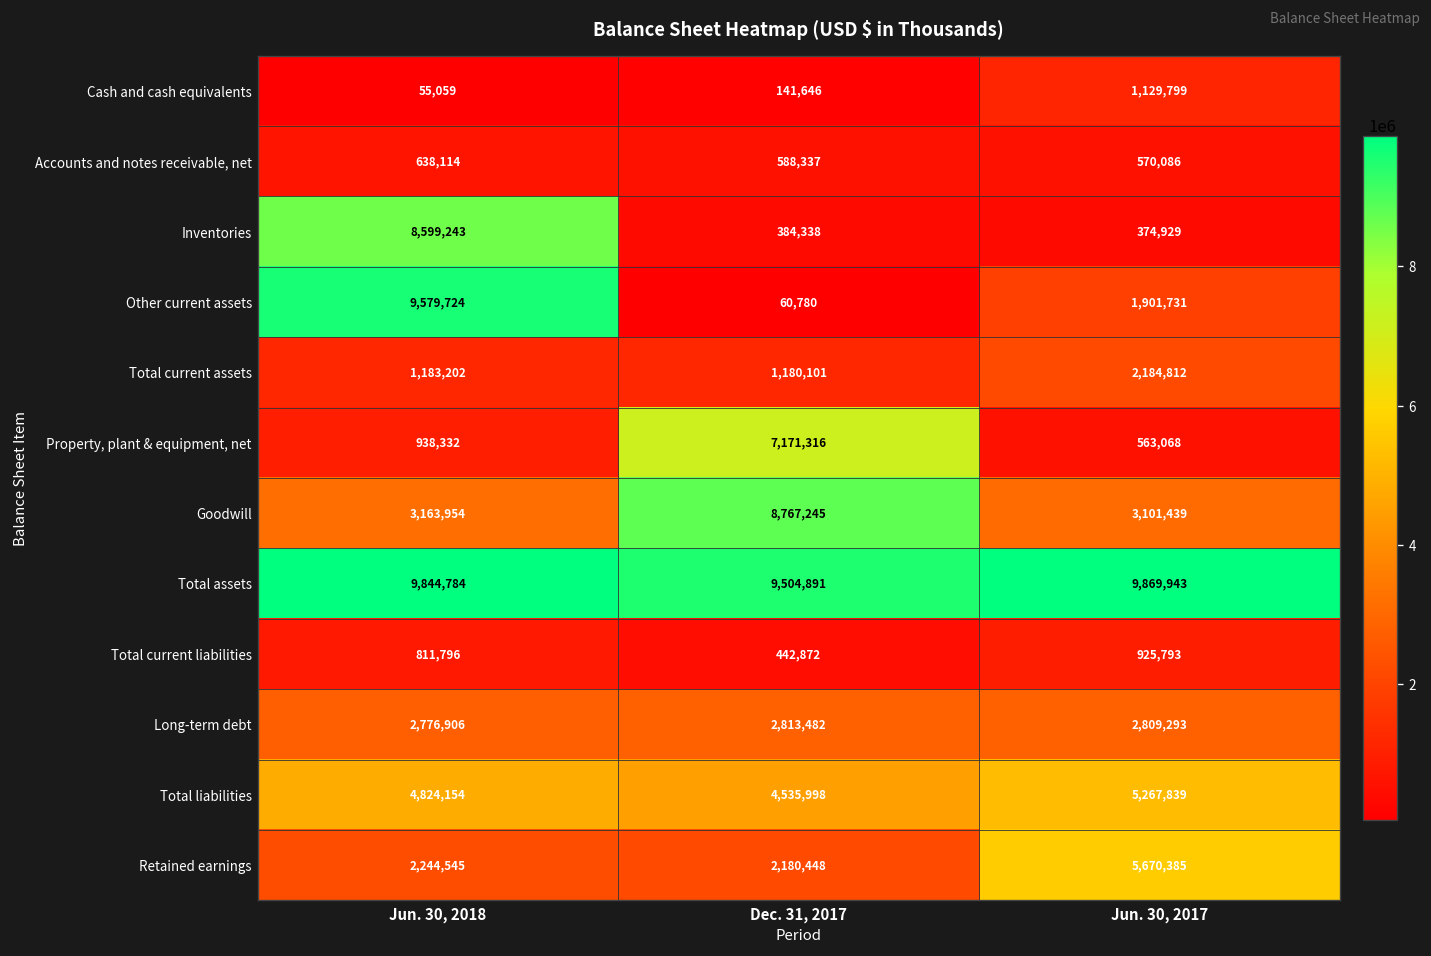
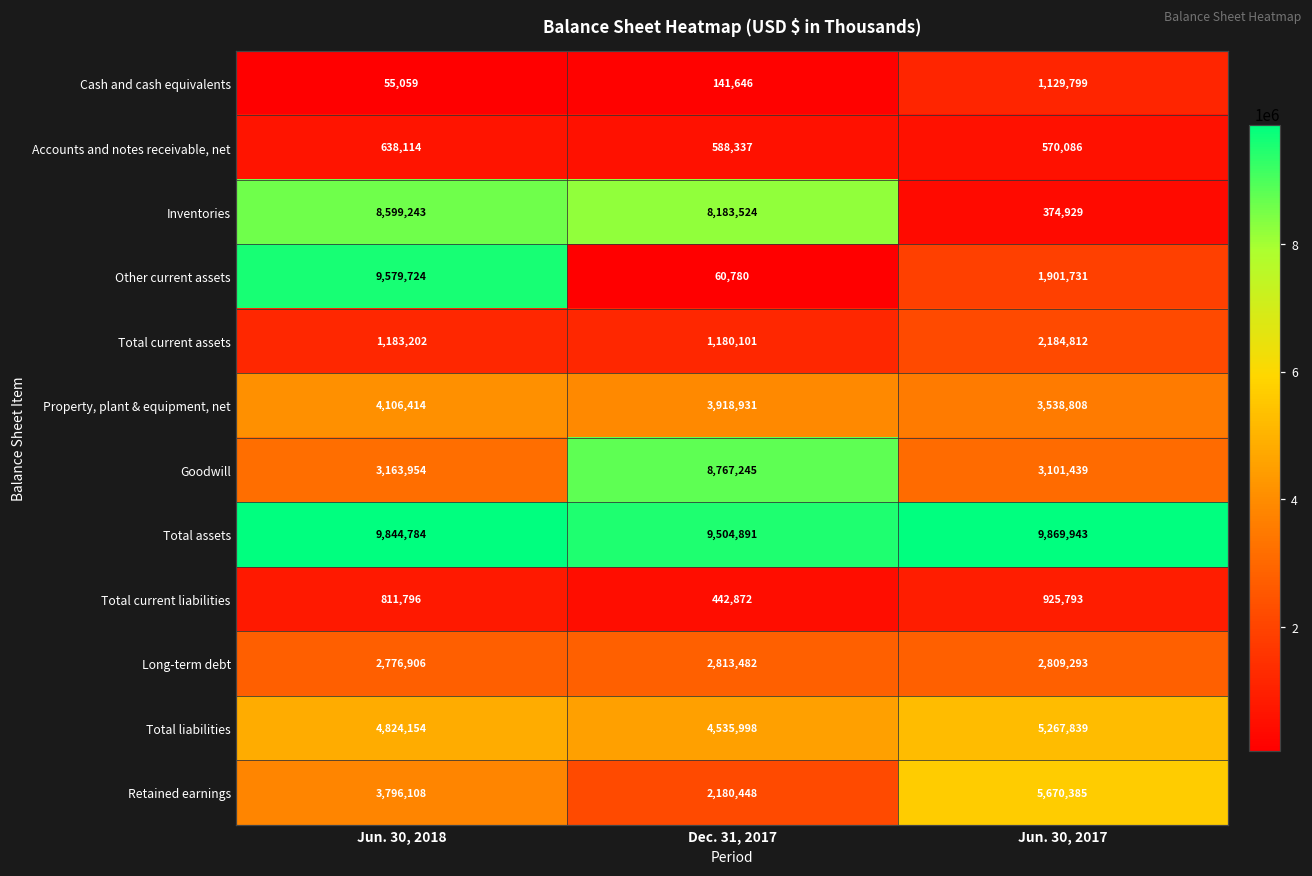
Inventories, Dec. 31, 2017: 384,338 -> 8,183,524
Property, plant & equipment, net, Jun. 30, 2018: 938,332 -> 4,106,414
Property, plant & equipment, net, Dec. 31, 2017: 7,171,316 -> 3,918,931
Property, plant & equipment, net, Jun. 30, 2017: 563,068 -> 3,538,808
Retained earnings, Jun. 30, 2018: 2,244,545 -> 3,796,108
